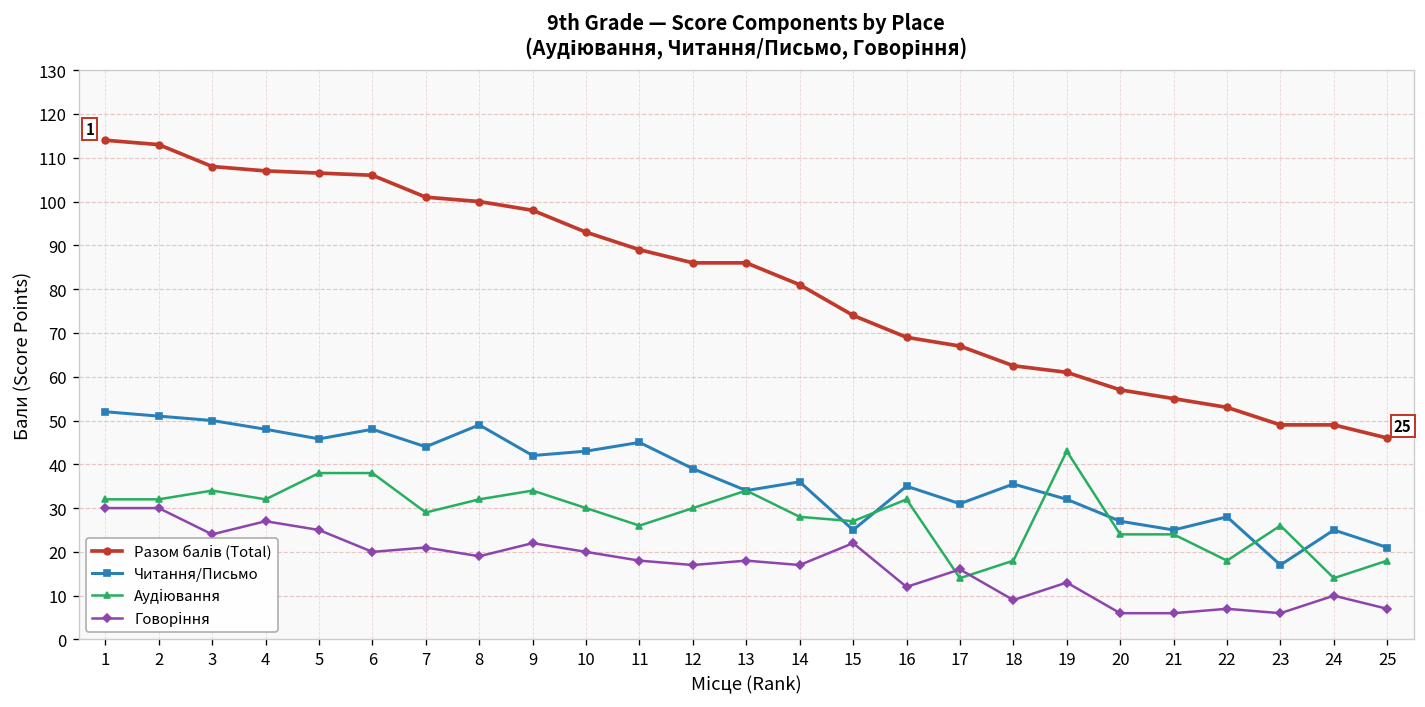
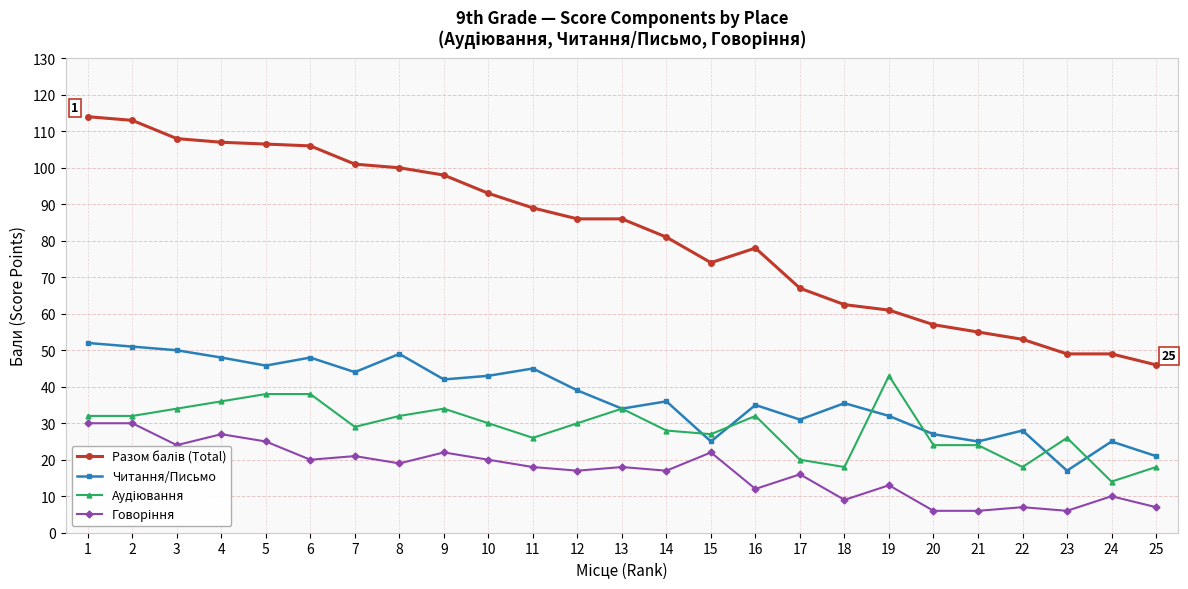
Аудіювання, 4: 32 -> 36
Разом балів (Total), 16: 69 -> 78
Аудіювання, 17: 14 -> 20
